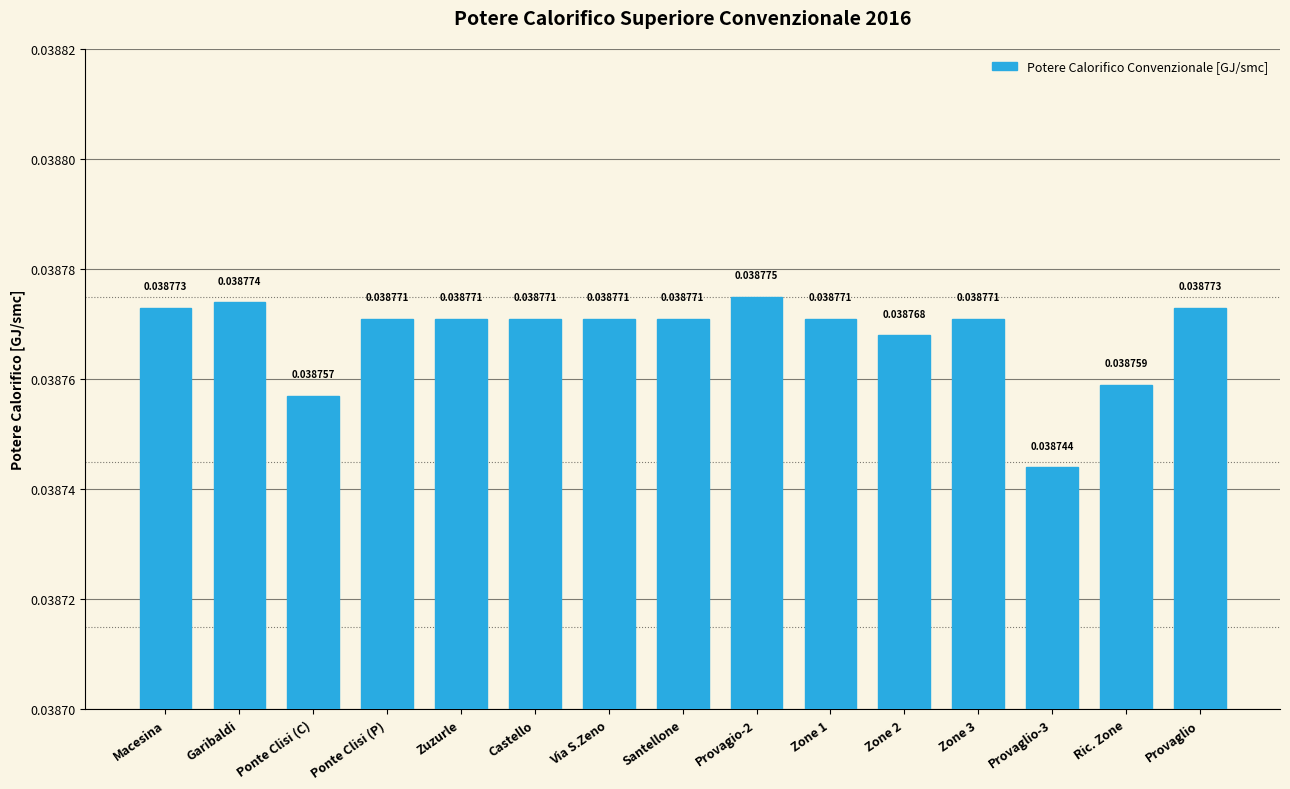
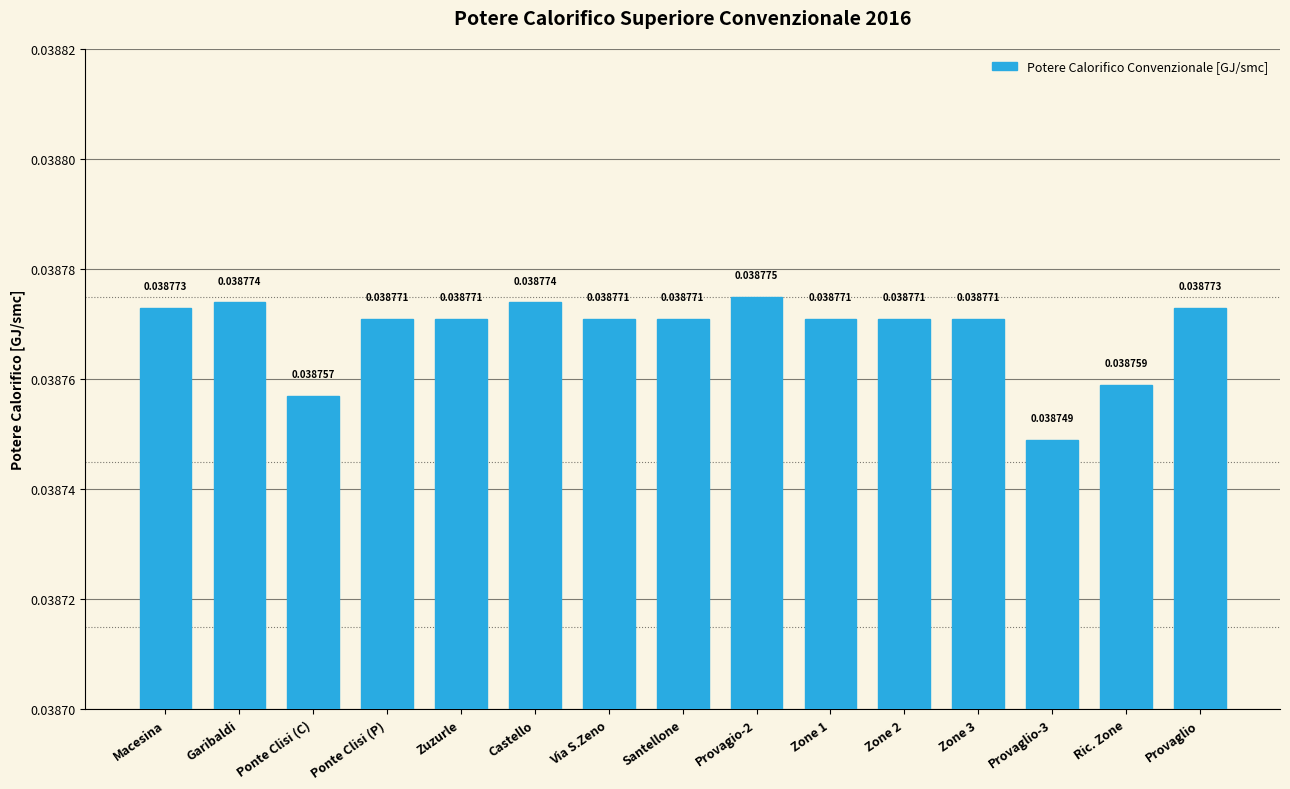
Castello: 0.038771 -> 0.038774
Zone 2: 0.038768 -> 0.038771
Provaglio-3: 0.038744 -> 0.038749
